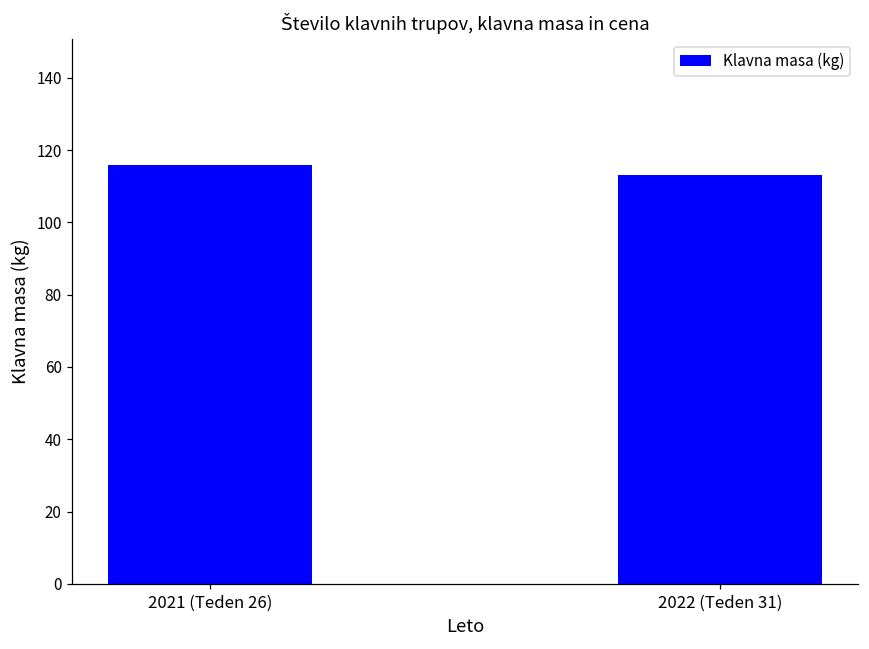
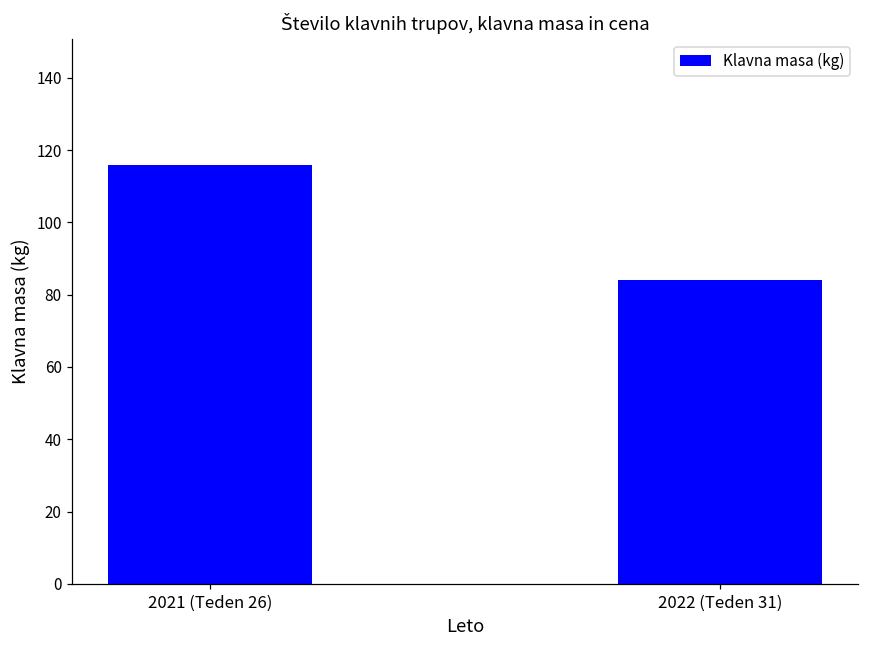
2022 (Teden 31): 113 -> 84
